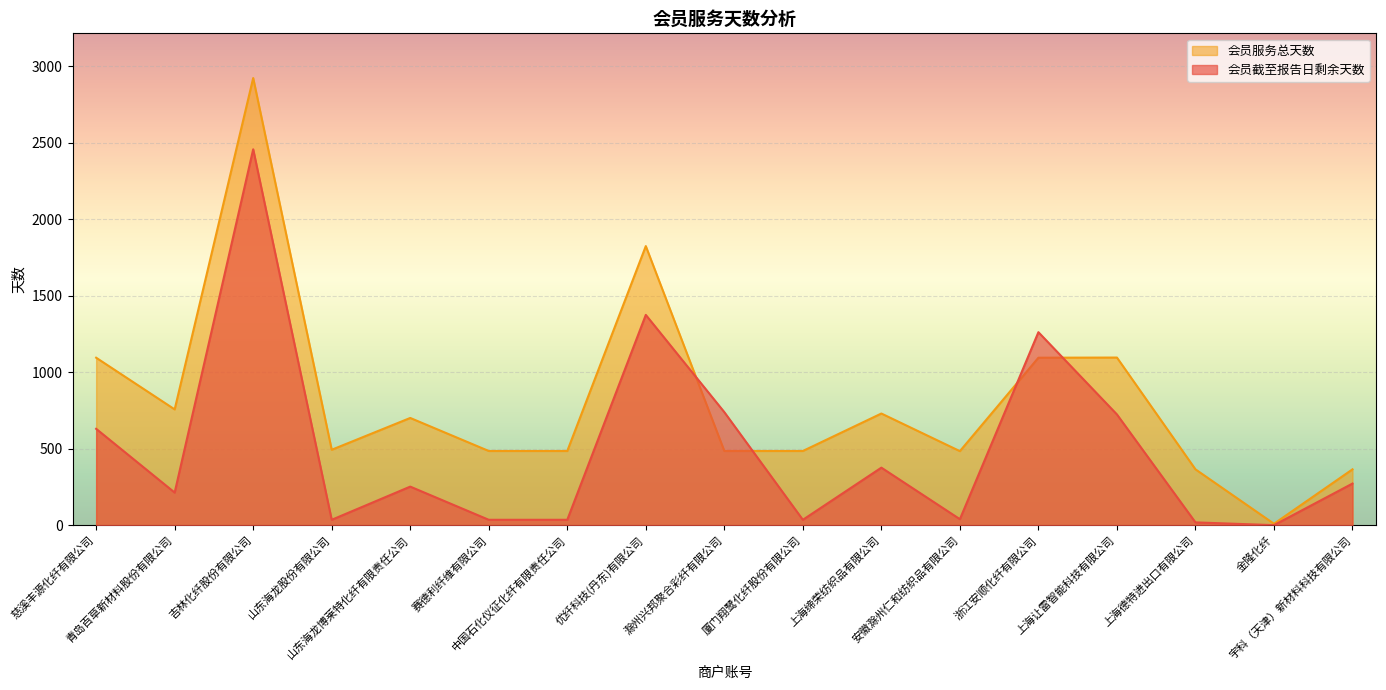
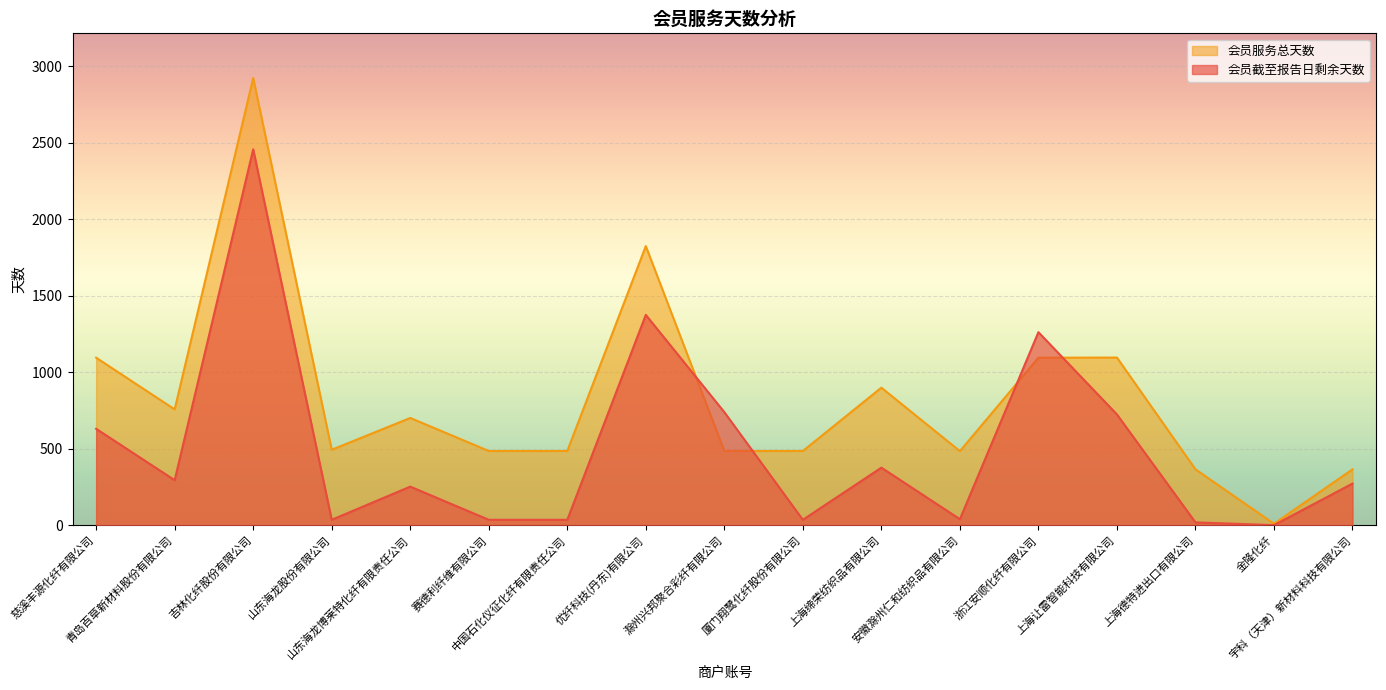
会员截至报告日剩余天数, 青岛百草新材料股份有限公司: 210 -> 290
会员服务总天数, 上海缔荣纺织品有限公司: 730 -> 900
